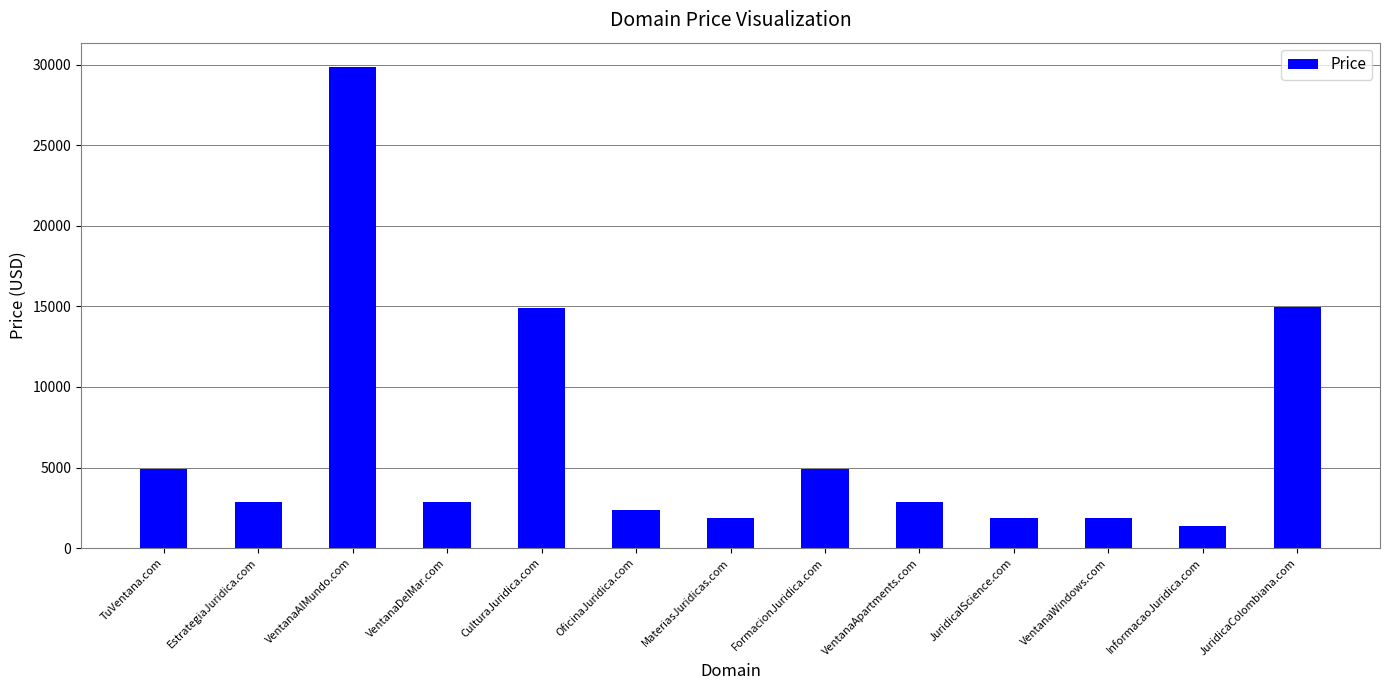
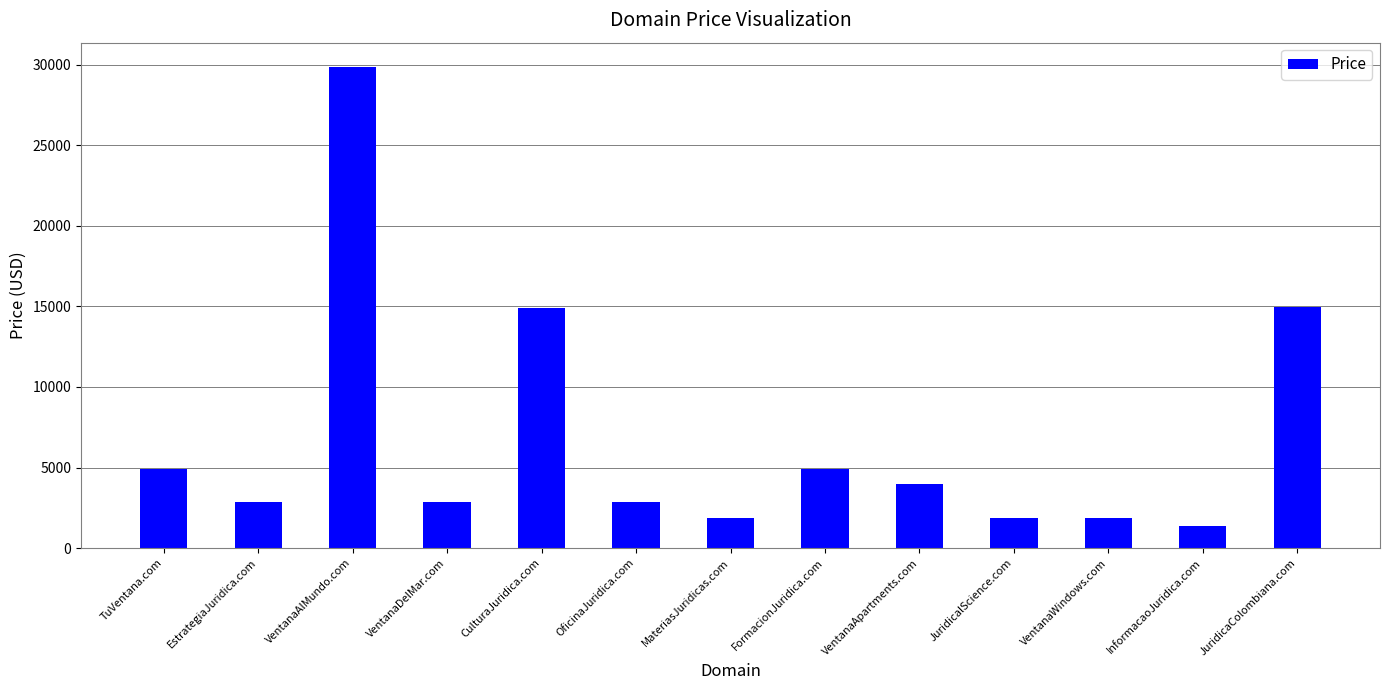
OficinaJuridica.com: 2400 -> 2900
VentanaApartments.com: 2900 -> 4000
